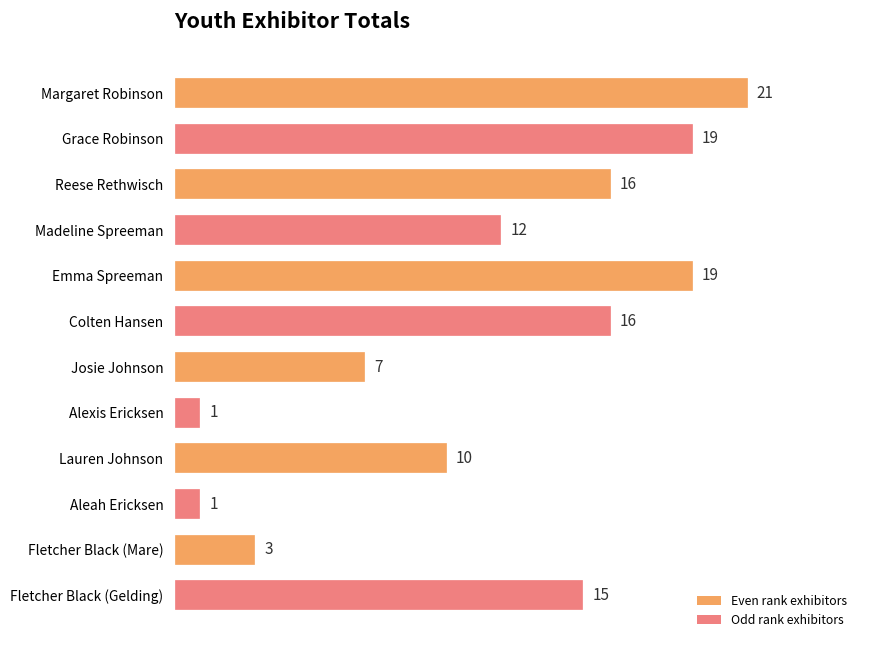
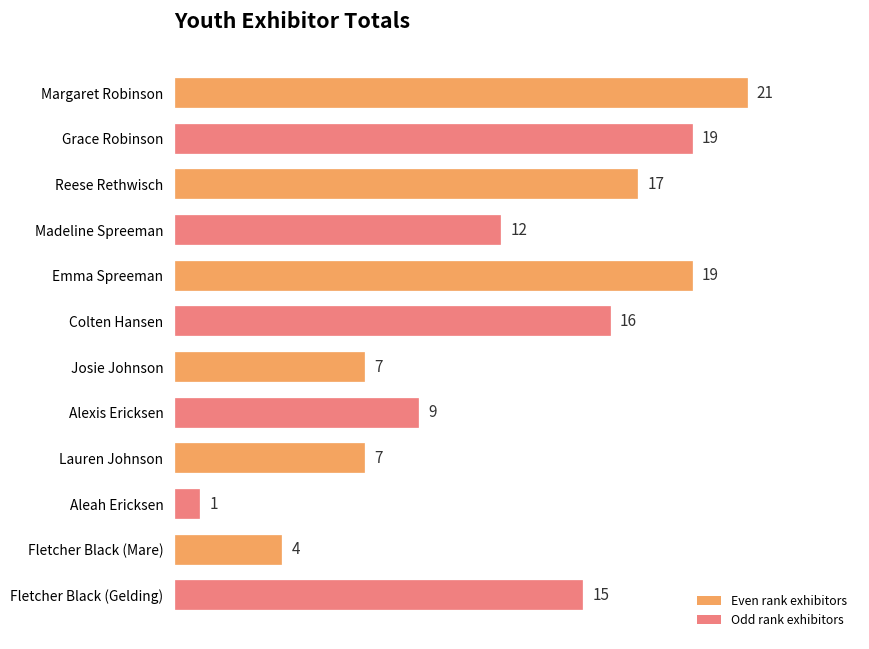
Reese Rethwisch: 16 -> 17
Alexis Ericksen: 1 -> 9
Lauren Johnson: 10 -> 7
Fletcher Black (Mare): 3 -> 4
